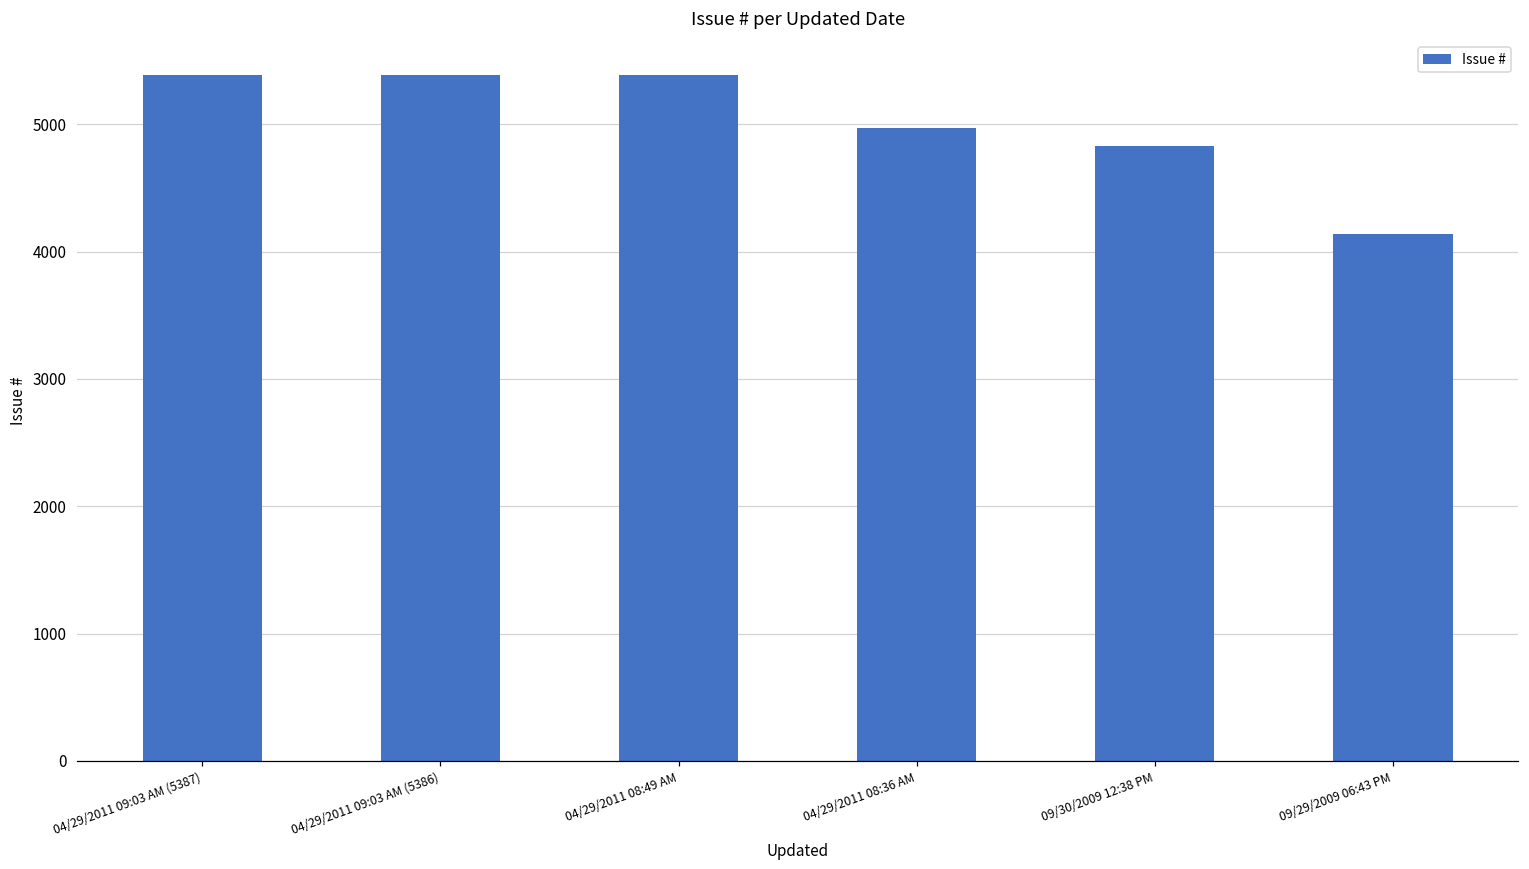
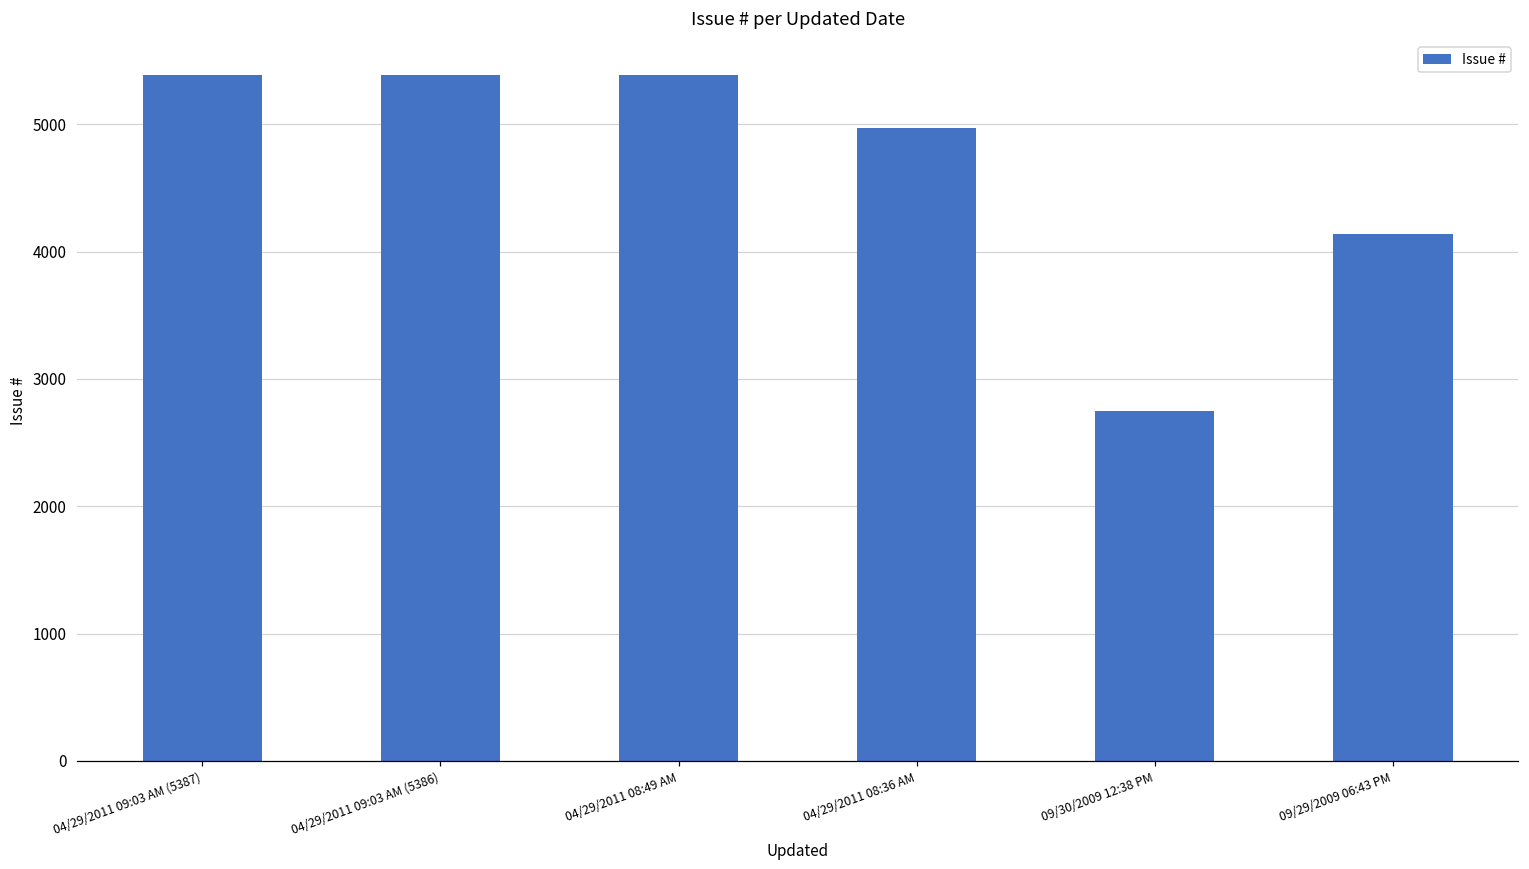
09/30/2009 12:38 PM: 4830 -> 2750
